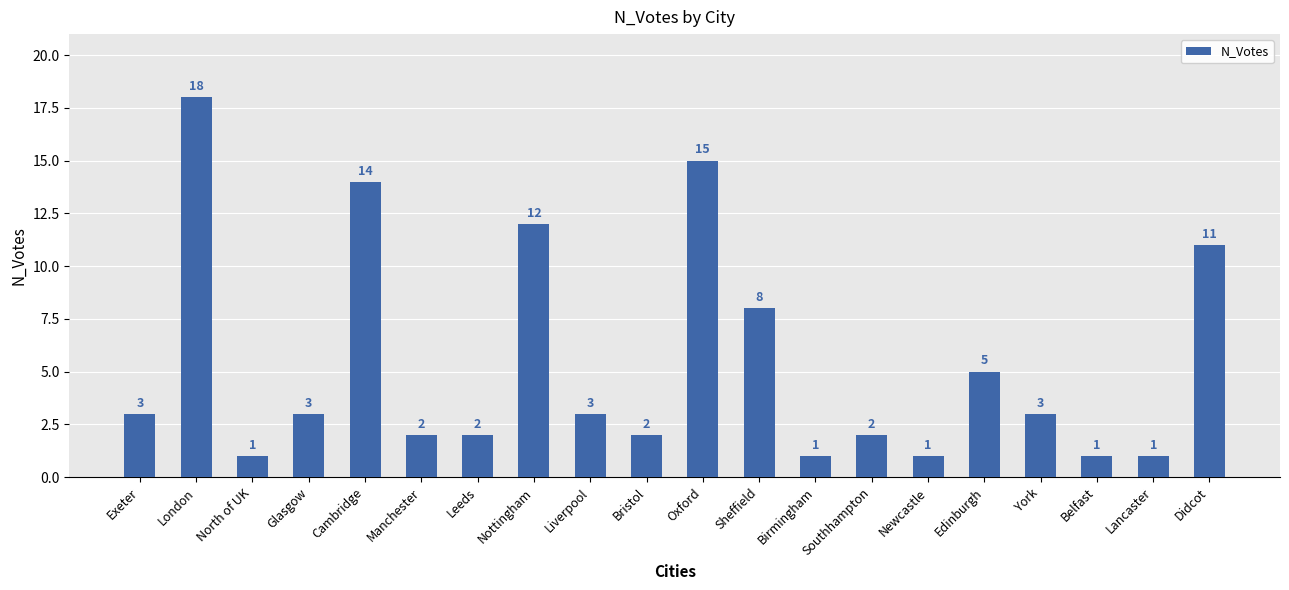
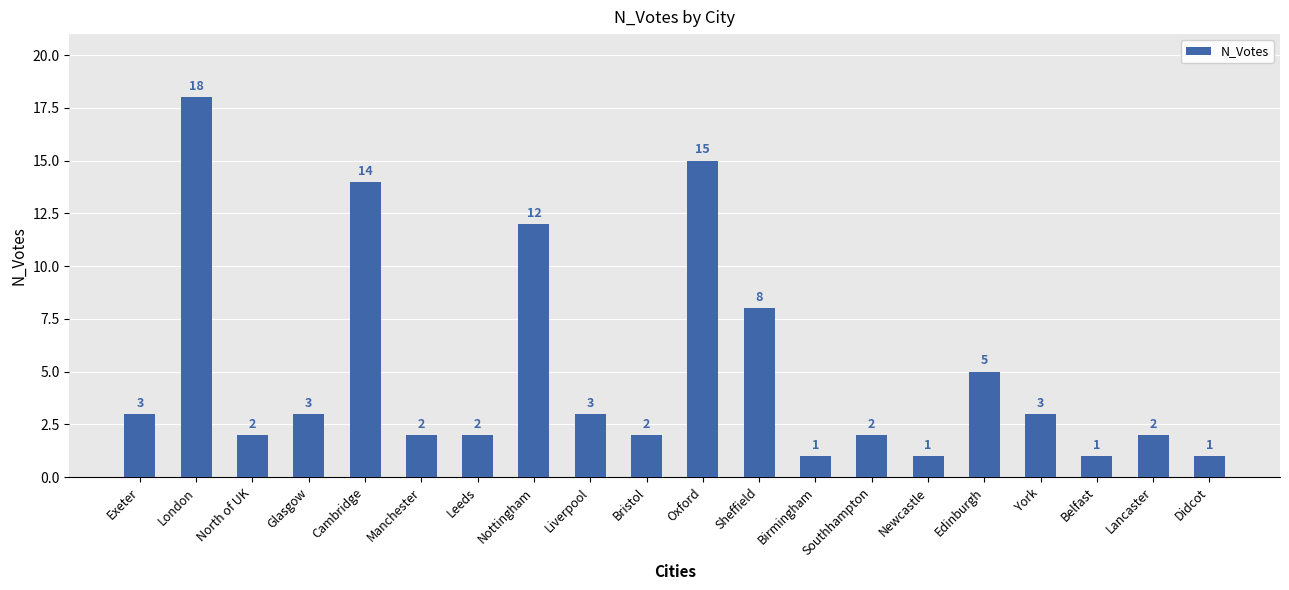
North of UK: 1 -> 2
Lancaster: 1 -> 2
Didcot: 11 -> 1
